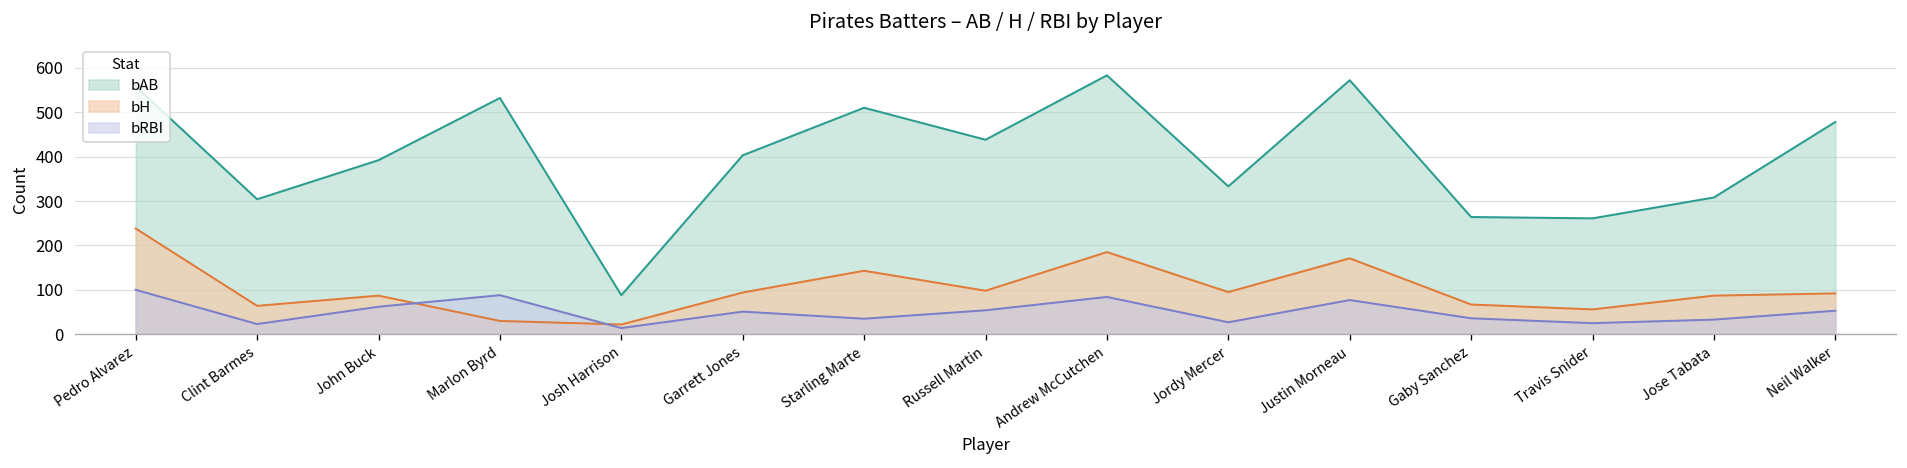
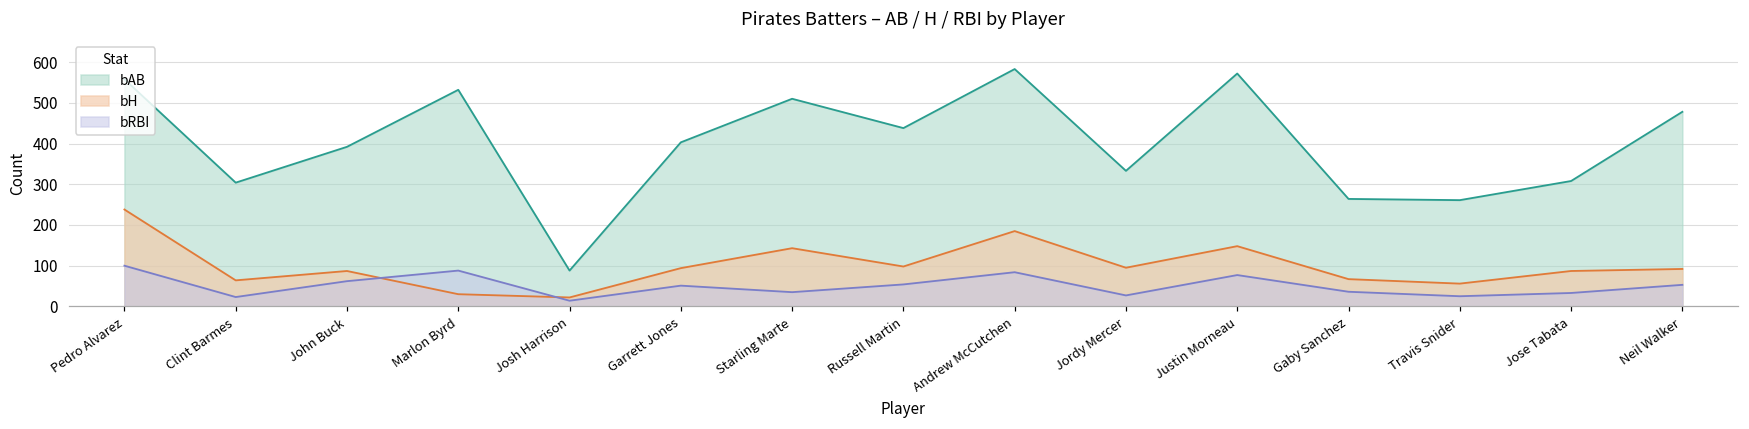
bH, Justin Morneau: 170 -> 150
